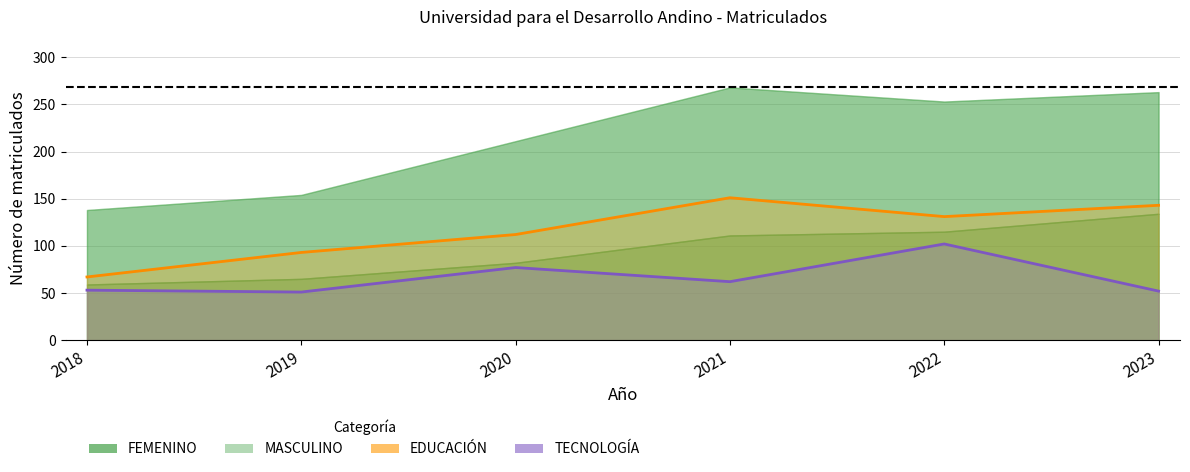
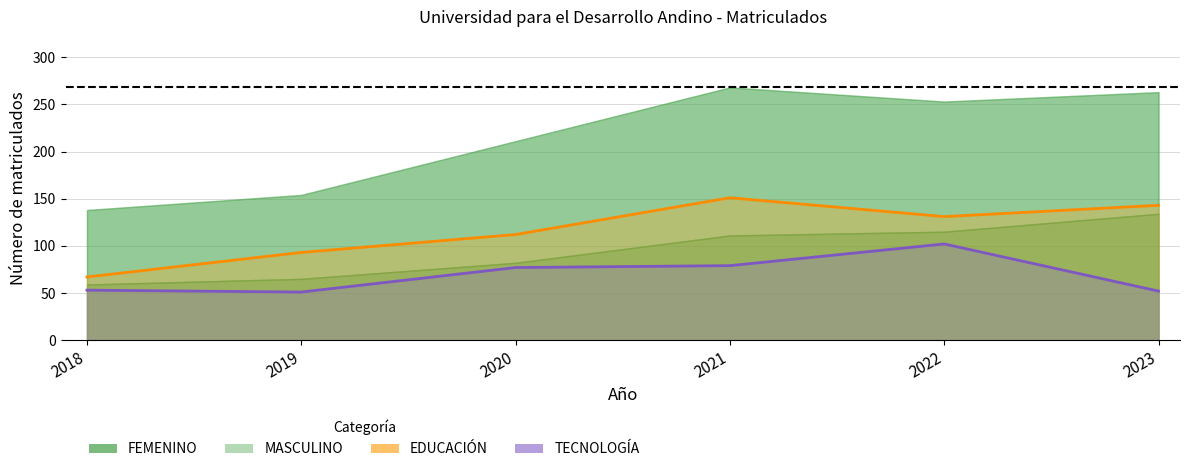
TECNOLOGÍA, 2021: 60 -> 80
